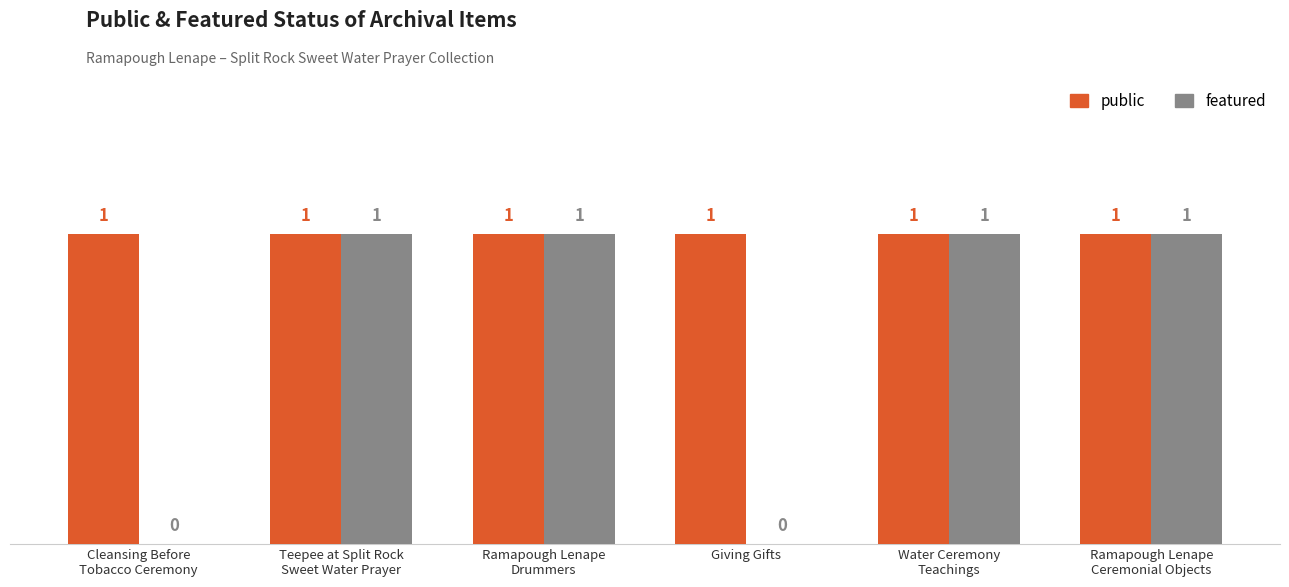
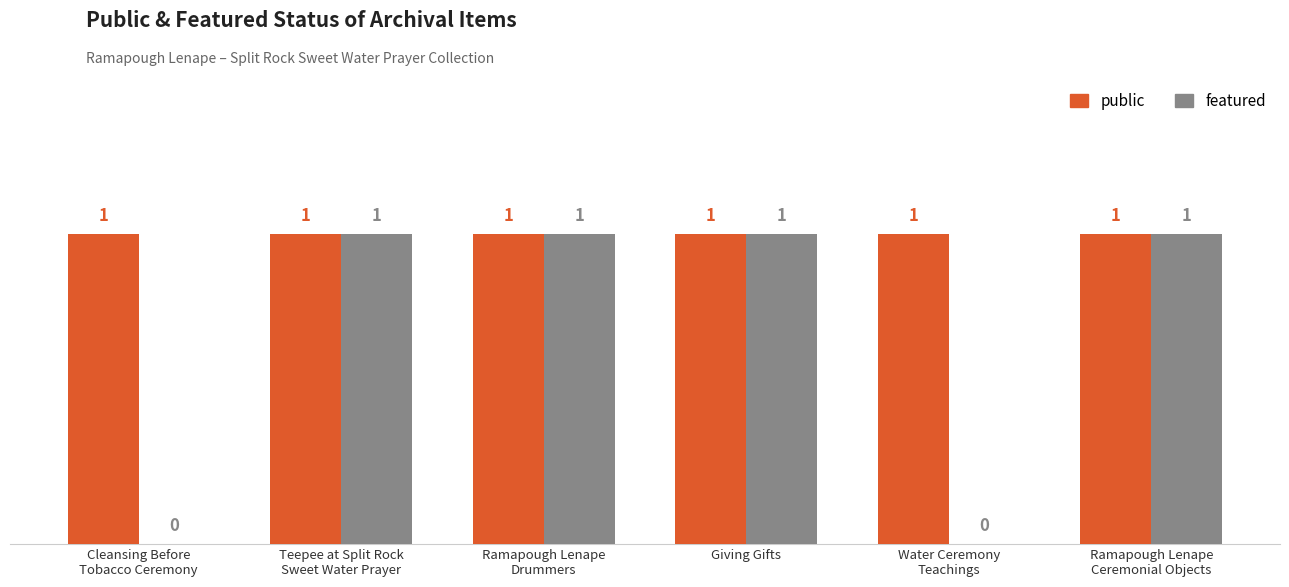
featured, Giving Gifts: 0 -> 1
featured, Water Ceremony Teachings: 1 -> 0
